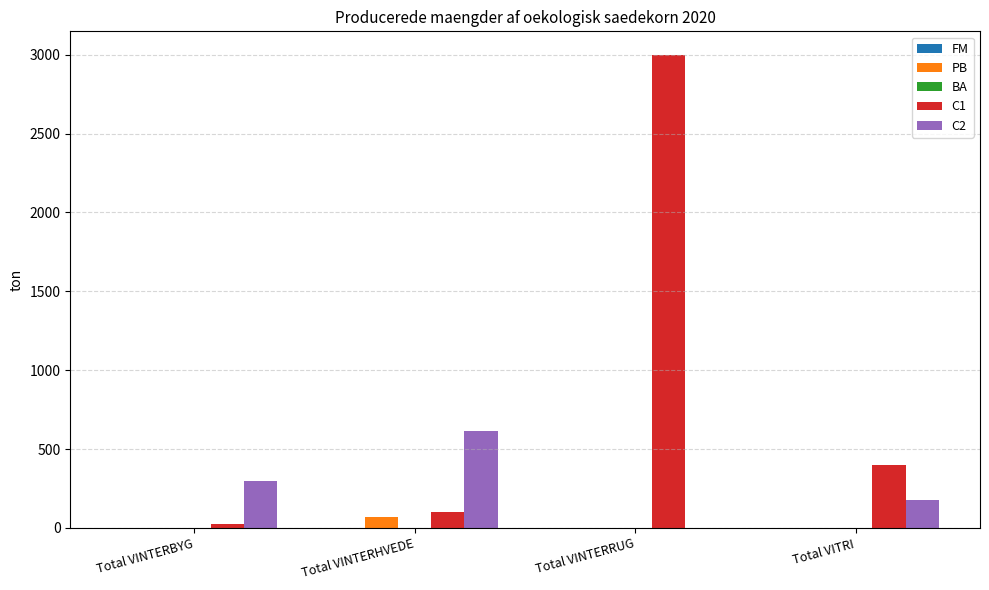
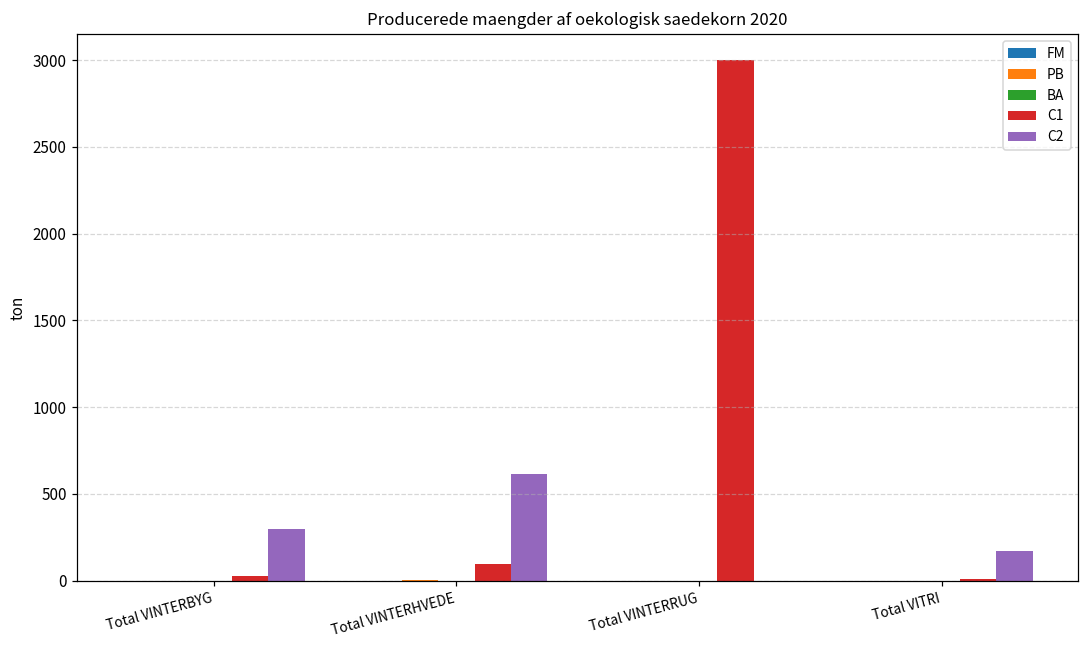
PB, Total VINTERHVEDE: 70 -> 0
C1, Total VITRI: 400 -> 10
